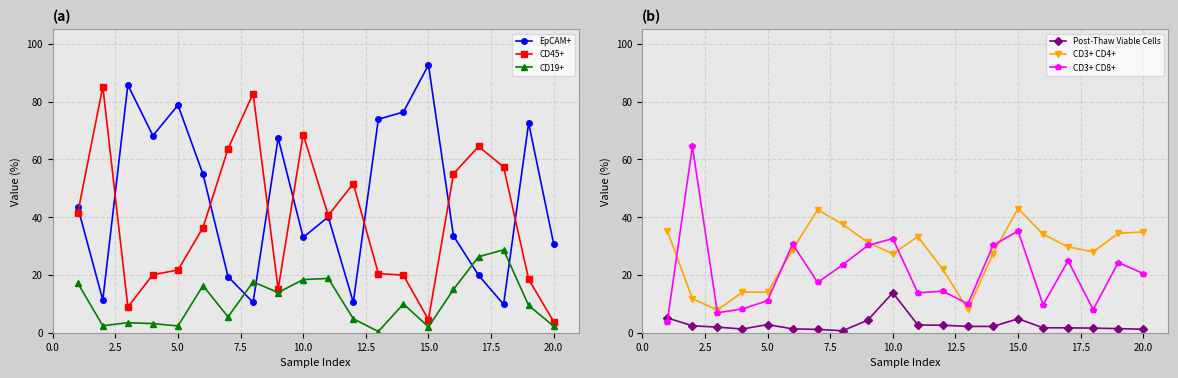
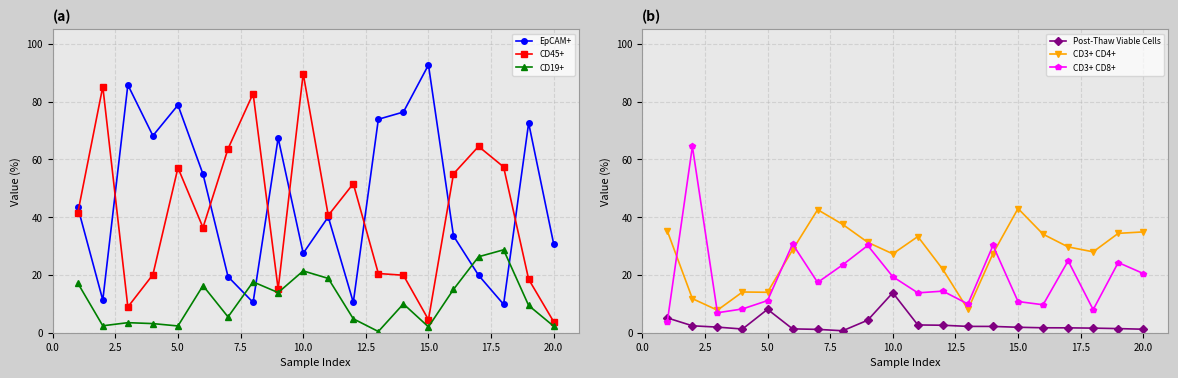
(a), CD45+, 5.0: 22 -> 57
(a), EpCAM+, 10.0: 33 -> 28
(a), CD45+, 10.0: 69 -> 90
(a), CD19+, 10.0: 18 -> 21
(b), Post-Thaw Viable Cells, 5.0: 3 -> 8
(b), CD3+ CD8+, 10.0: 33 -> 19
(b), Post-Thaw Viable Cells, 15.0: 5 -> 2
(b), CD3+ CD8+, 15.0: 35 -> 11
